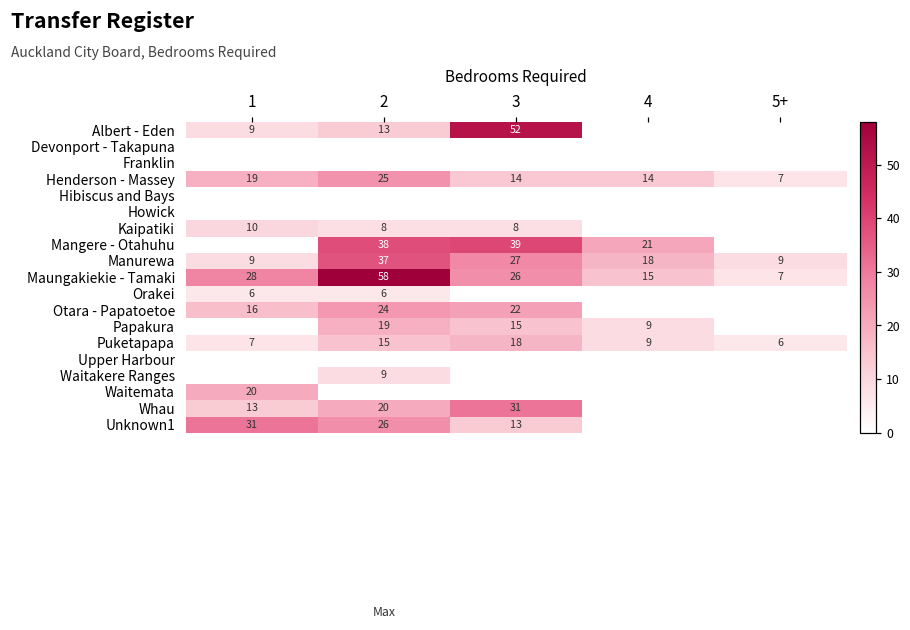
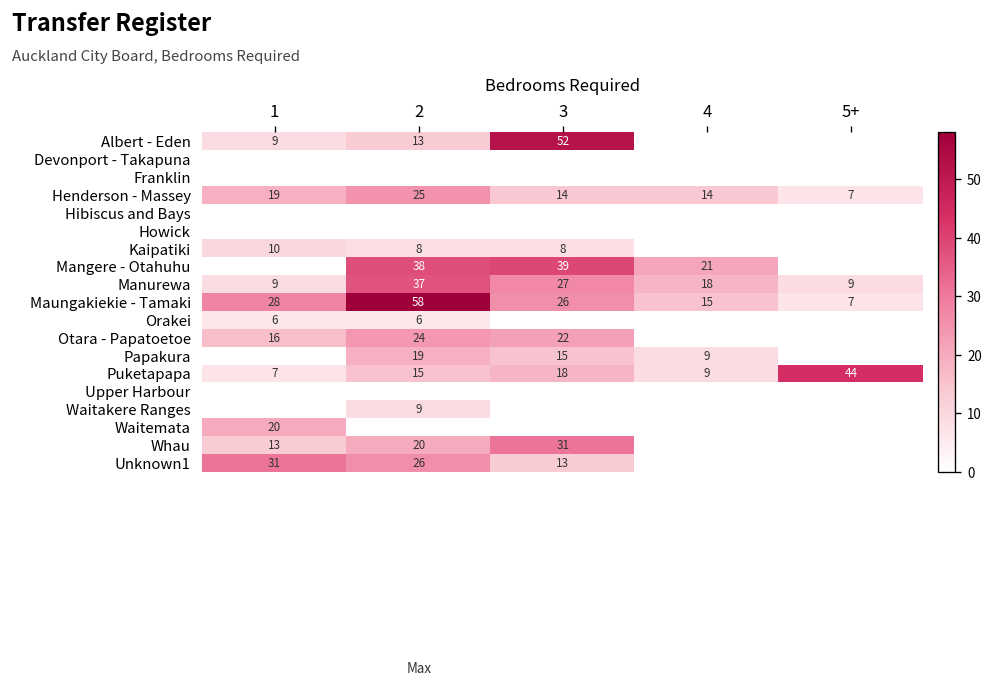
Puketapapa, 5+: 6 -> 44
